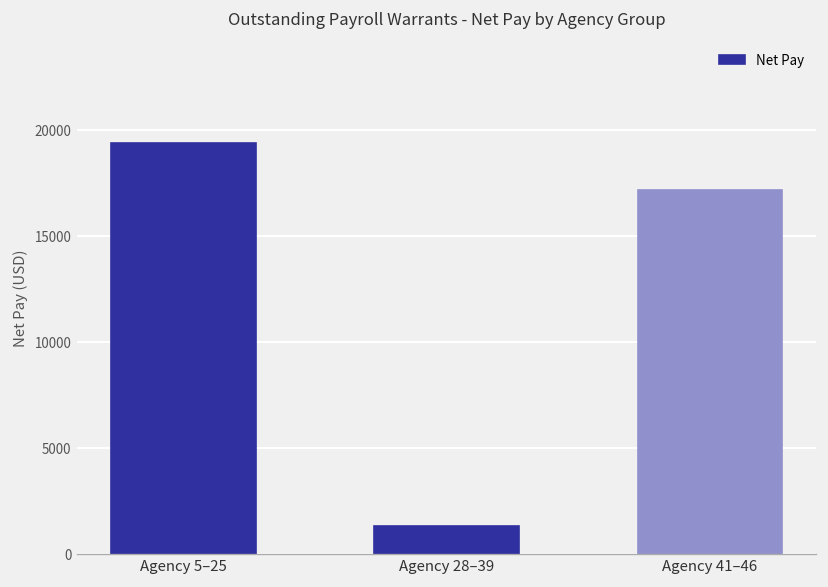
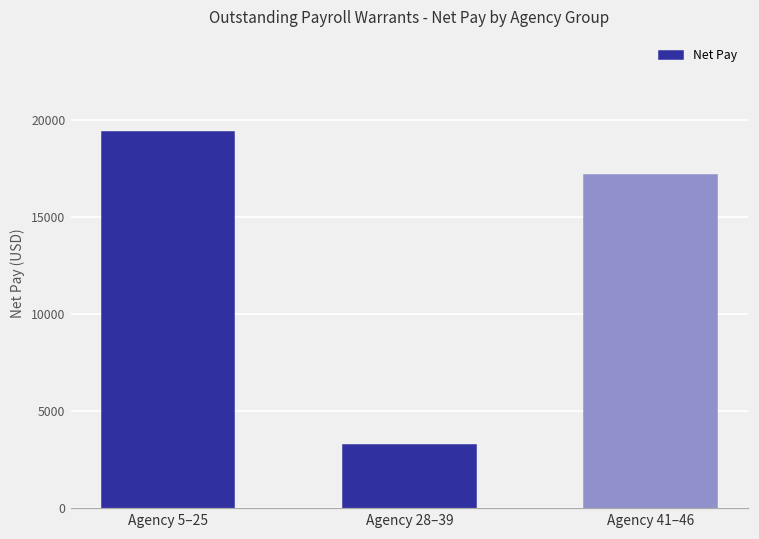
Agency 28–39: 1300 -> 3200
